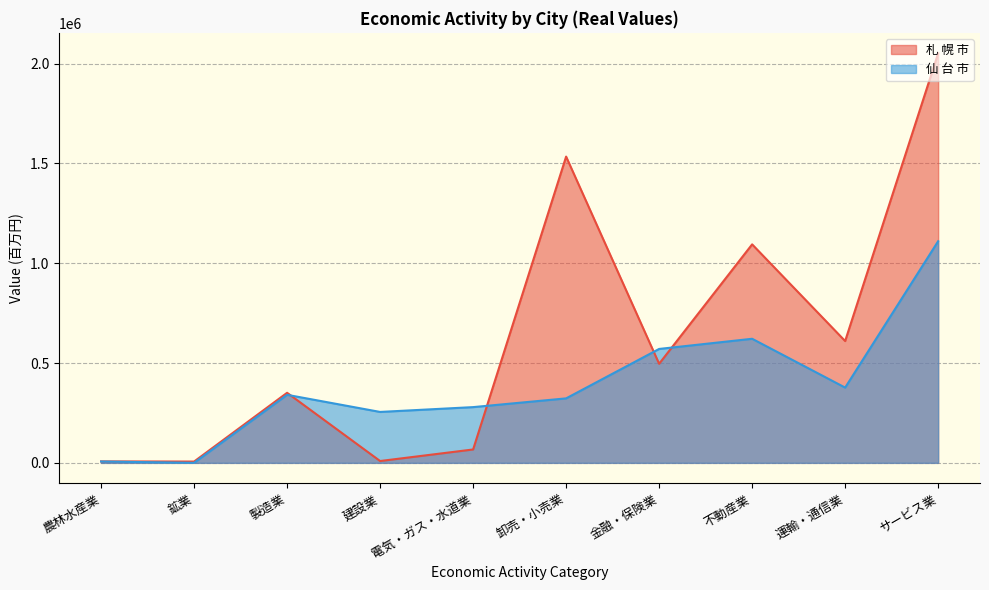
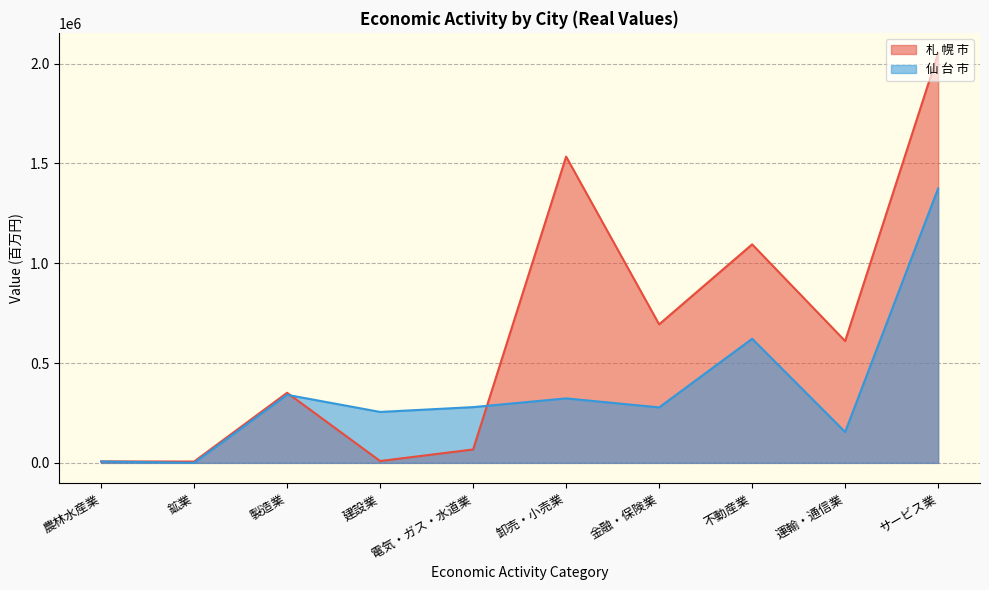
札 幌 市, 金融・保険業: 500000 -> 690000
仙 台 市, 金融・保険業: 570000 -> 280000
仙 台 市, 運輸・通信業: 380000 -> 150000
仙 台 市, サービス業: 1110000 -> 1380000
